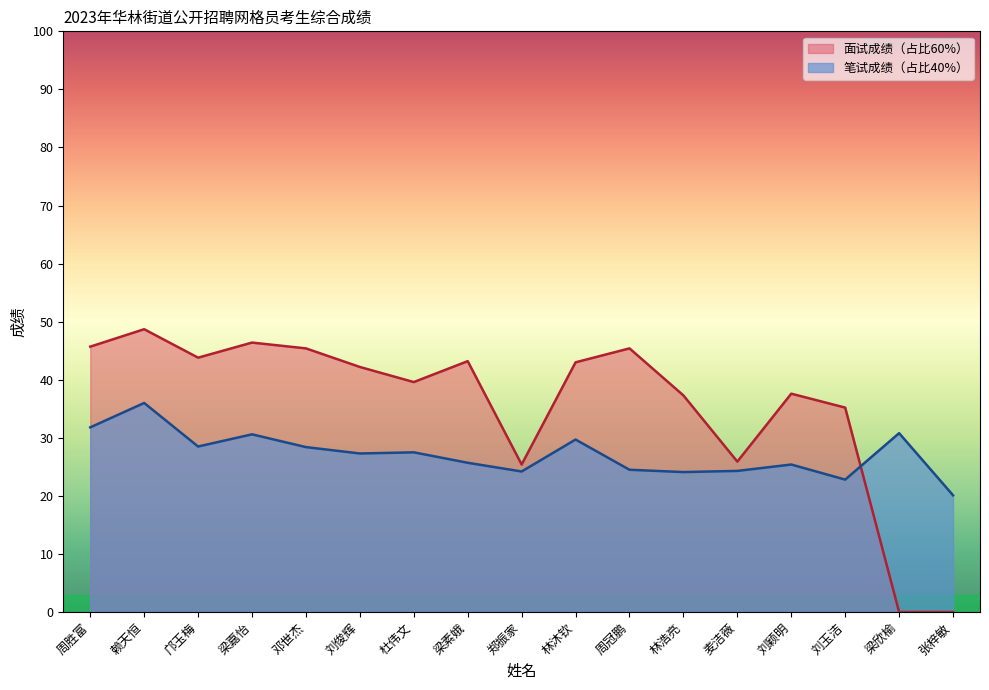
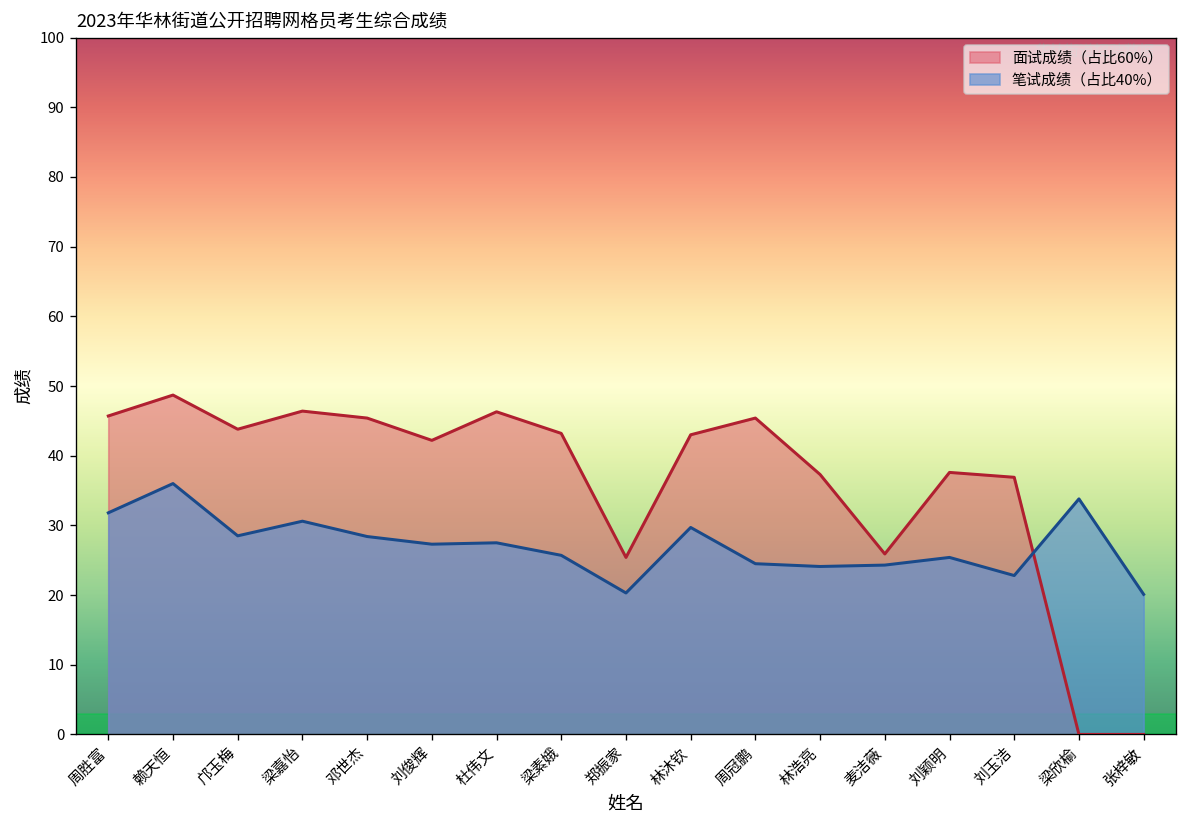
面试成绩（占比60%）, 杜伟文: 40 -> 46
笔试成绩（占比40%）, 郑振家: 24 -> 20
面试成绩（占比60%）, 刘玉洁: 35 -> 37
笔试成绩（占比40%）, 梁欣榆: 31 -> 34
